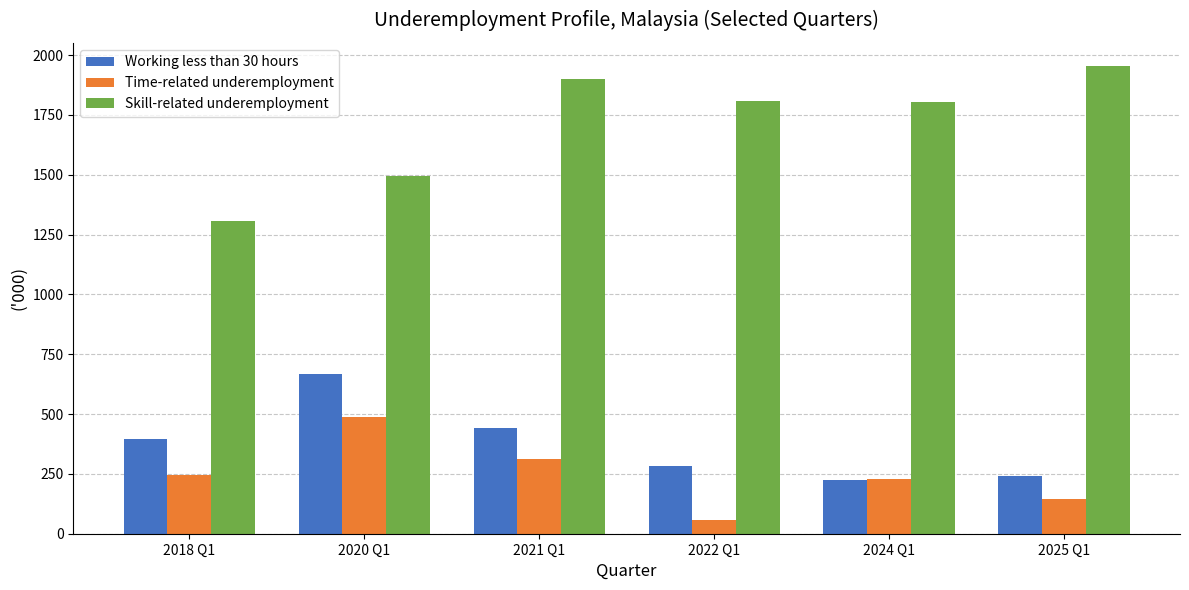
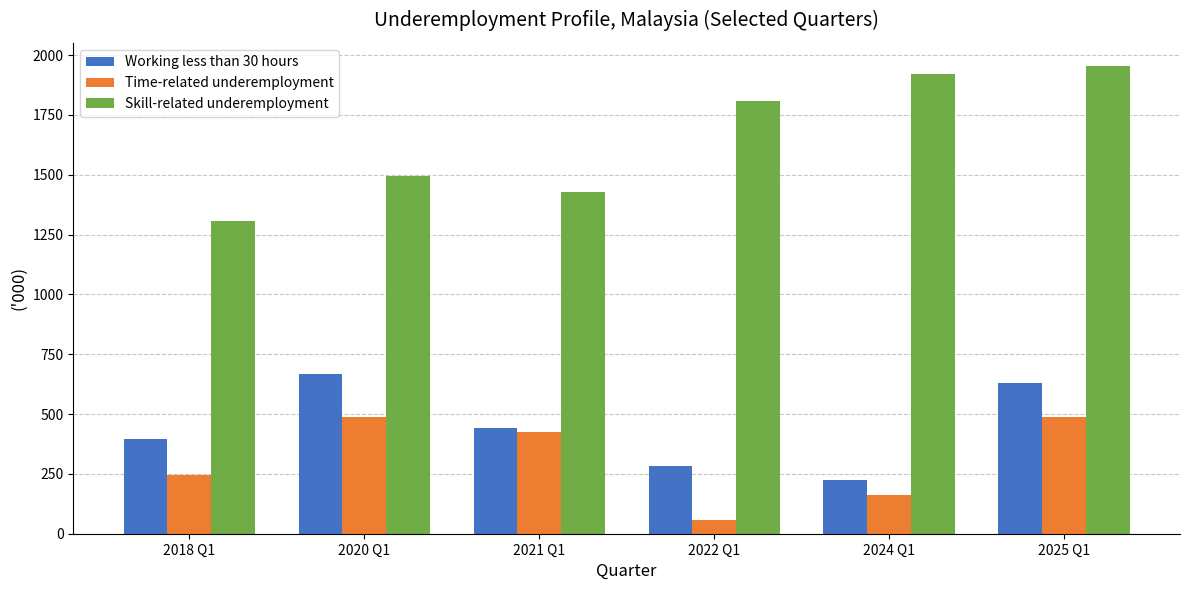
Time-related underemployment, 2021 Q1: 310 -> 420
Skill-related underemployment, 2021 Q1: 1900 -> 1430
Time-related underemployment, 2024 Q1: 230 -> 160
Skill-related underemployment, 2024 Q1: 1810 -> 1920
Working less than 30 hours, 2025 Q1: 240 -> 630
Time-related underemployment, 2025 Q1: 150 -> 490
